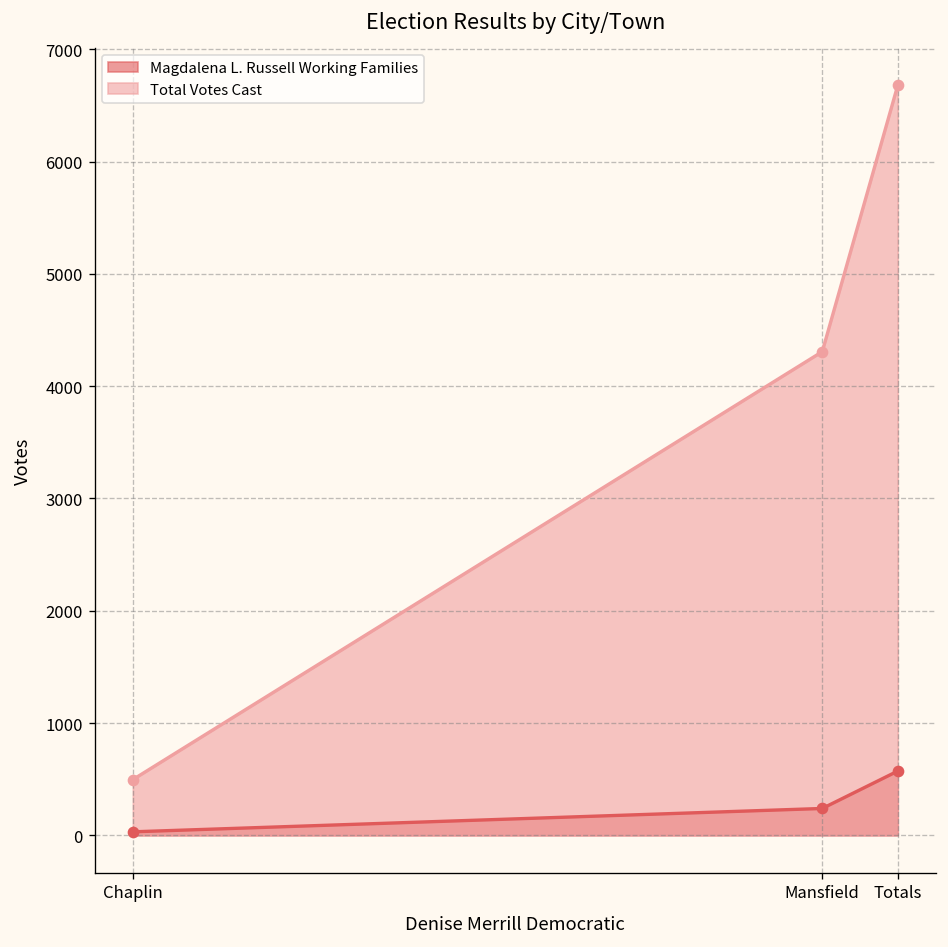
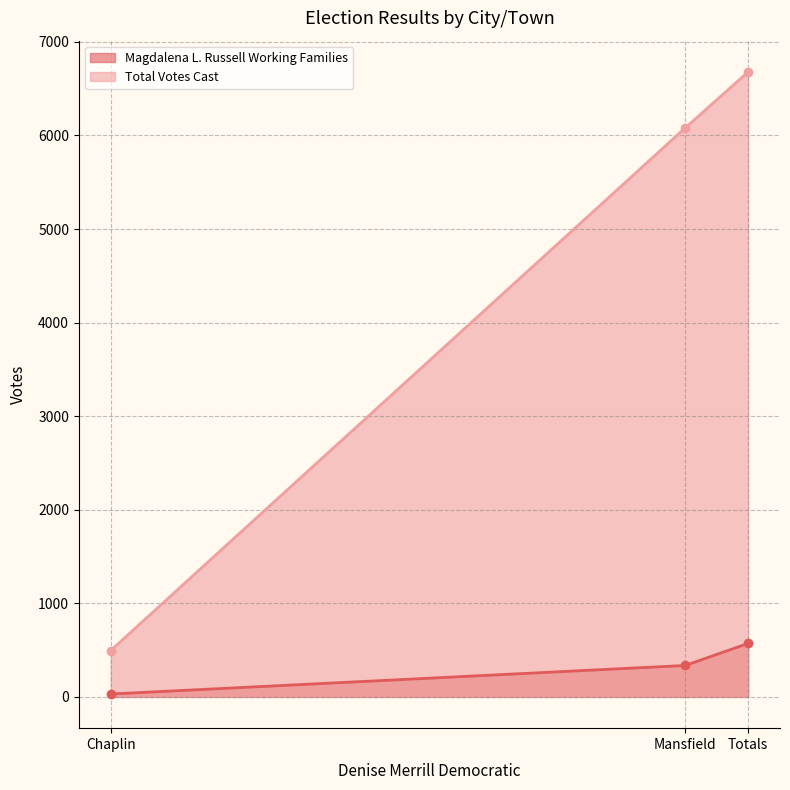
Magdalena L. Russell Working Families, Mansfield: 200 -> 300
Total Votes Cast, Mansfield: 4300 -> 6100
